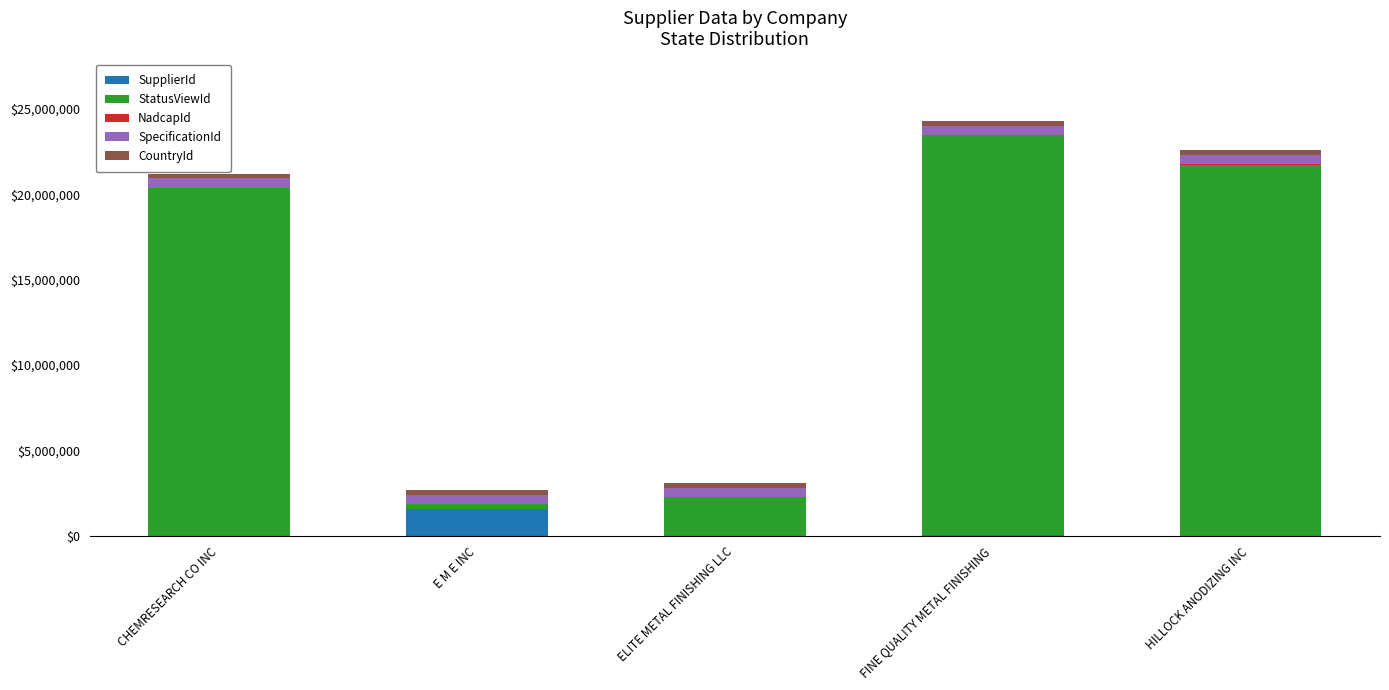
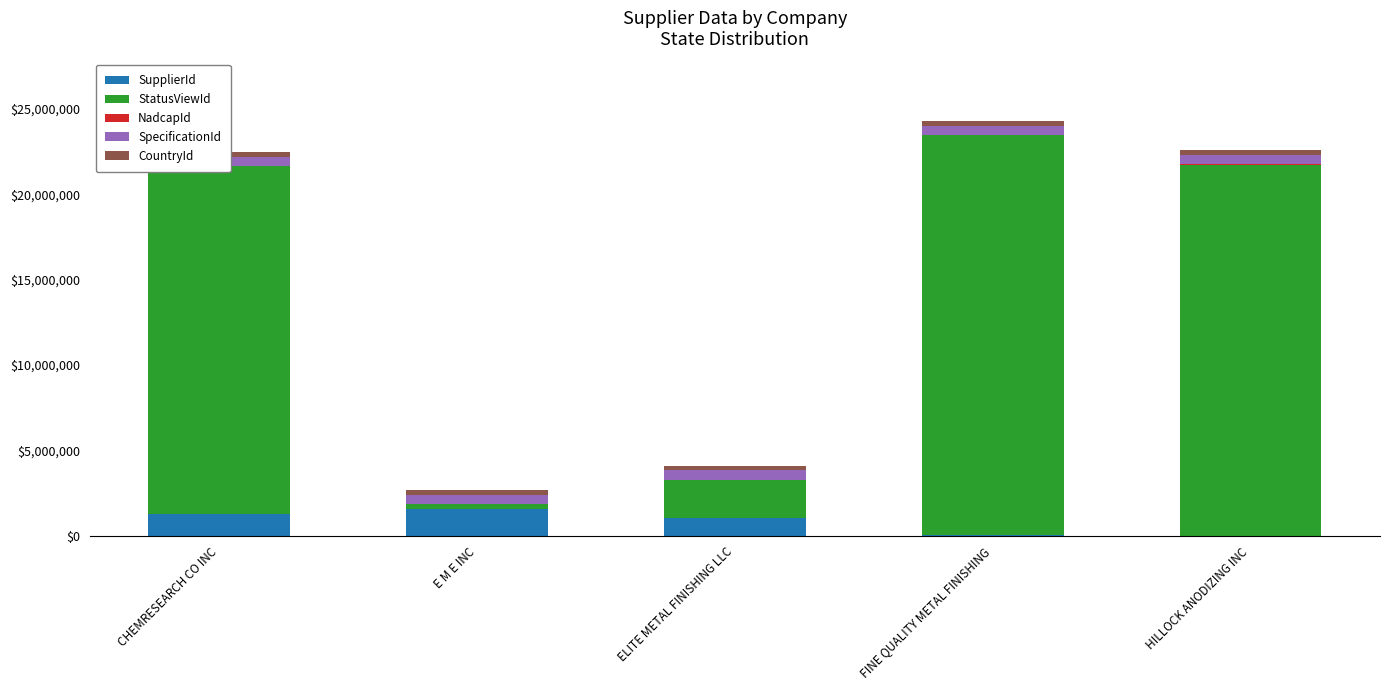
SupplierId, CHEMRESEARCH CO INC: $0 -> $1,300,000
SupplierId, ELITE METAL FINISHING LLC: $0 -> $1,000,000
